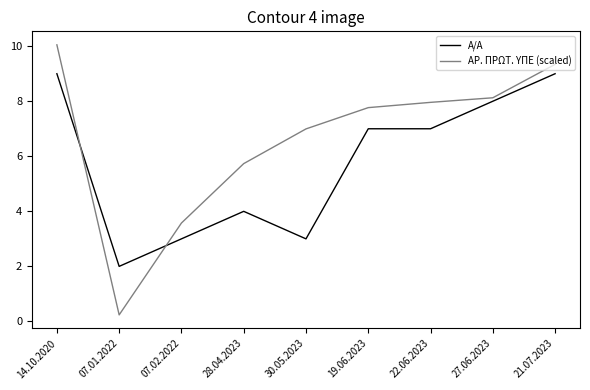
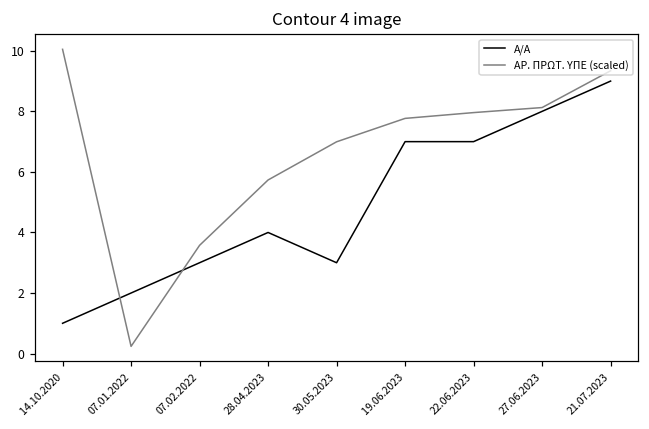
Α/Α, 14.10.2020: 9 -> 1
